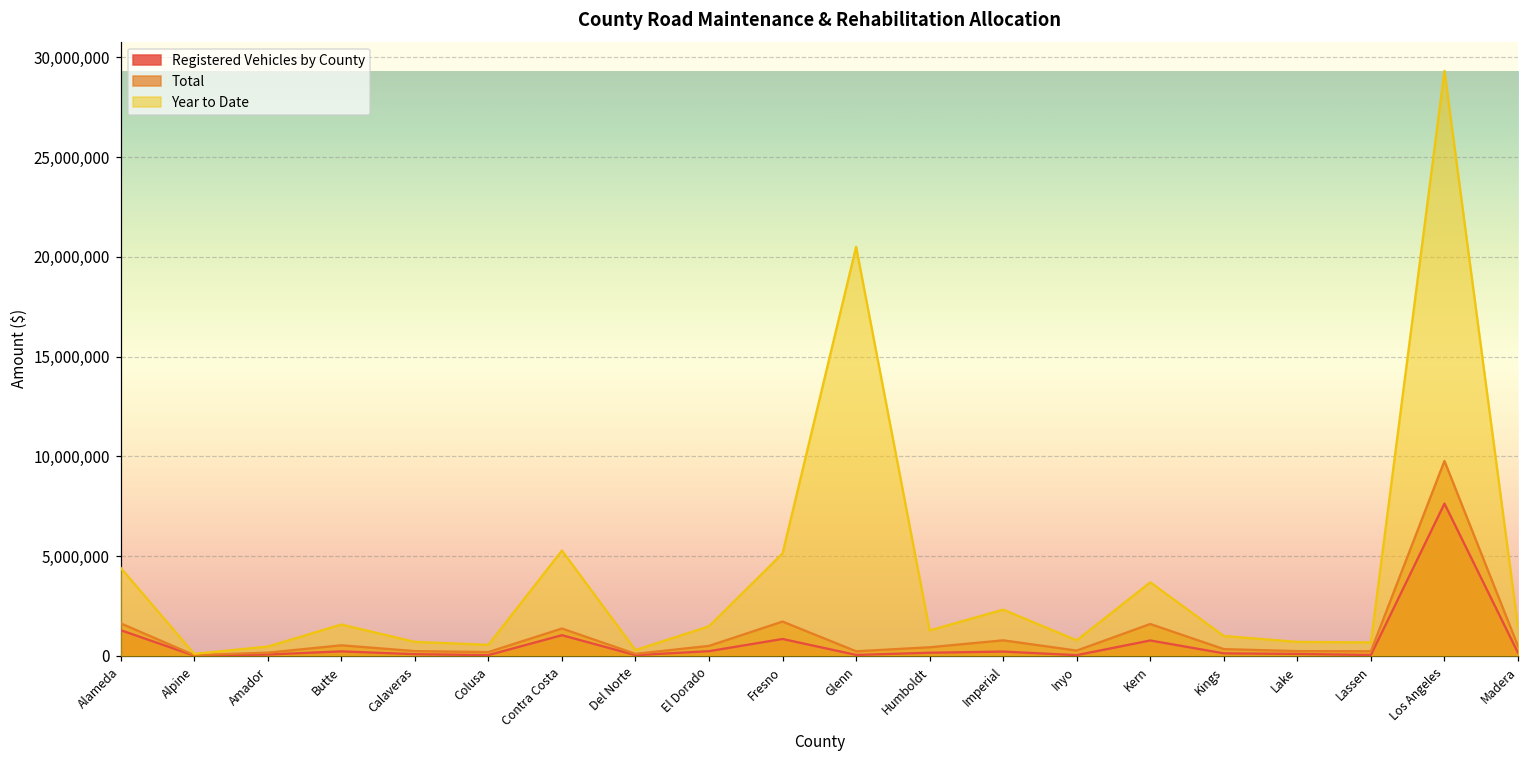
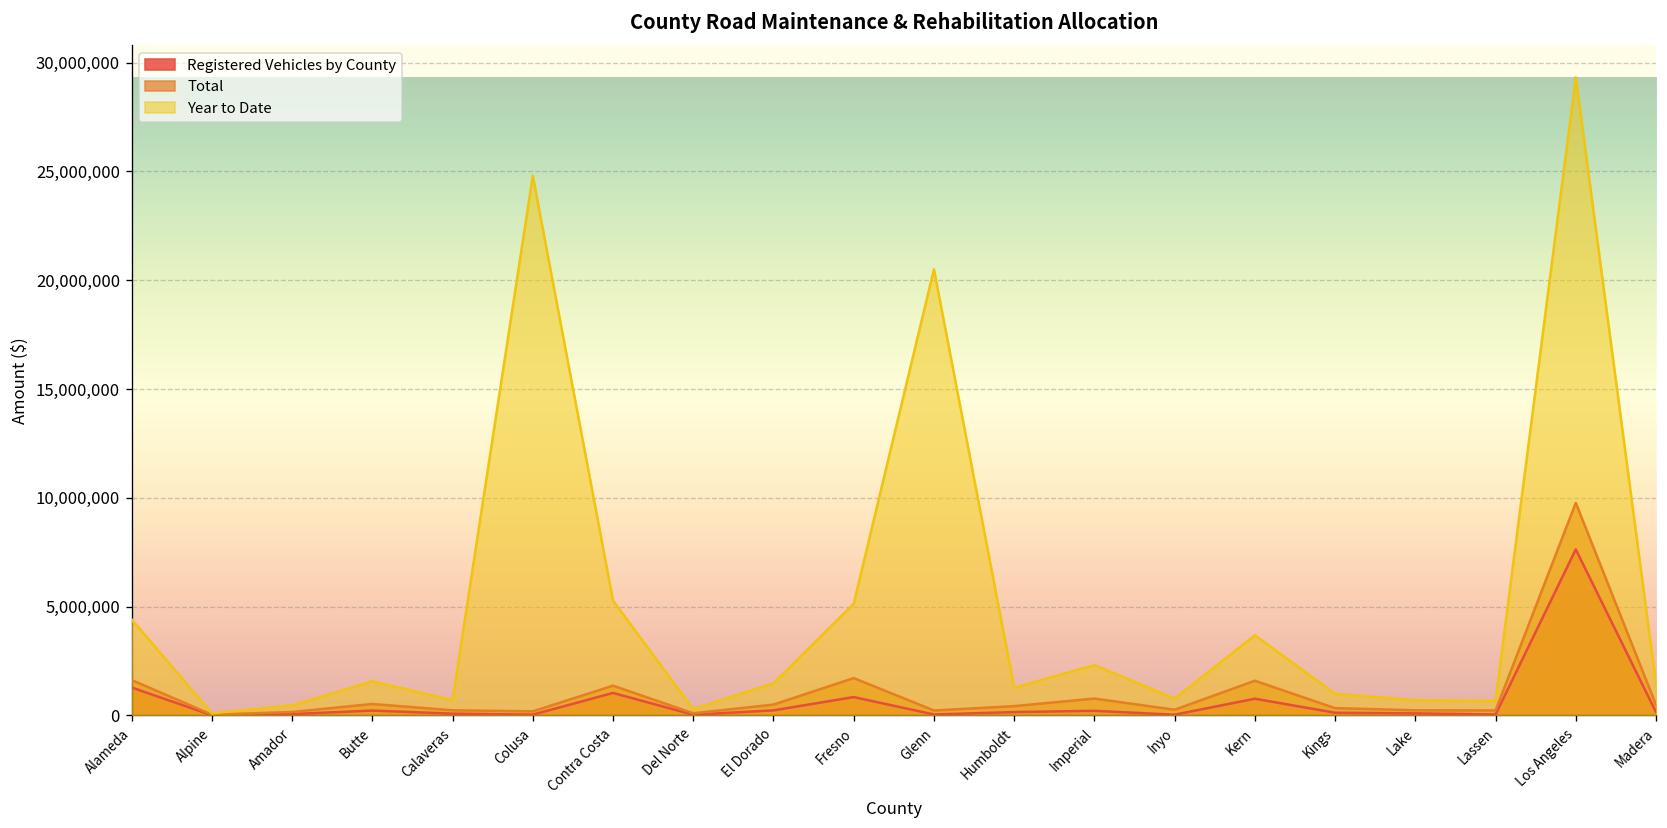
Year to Date, Colusa: 500,000 -> 24,800,000
